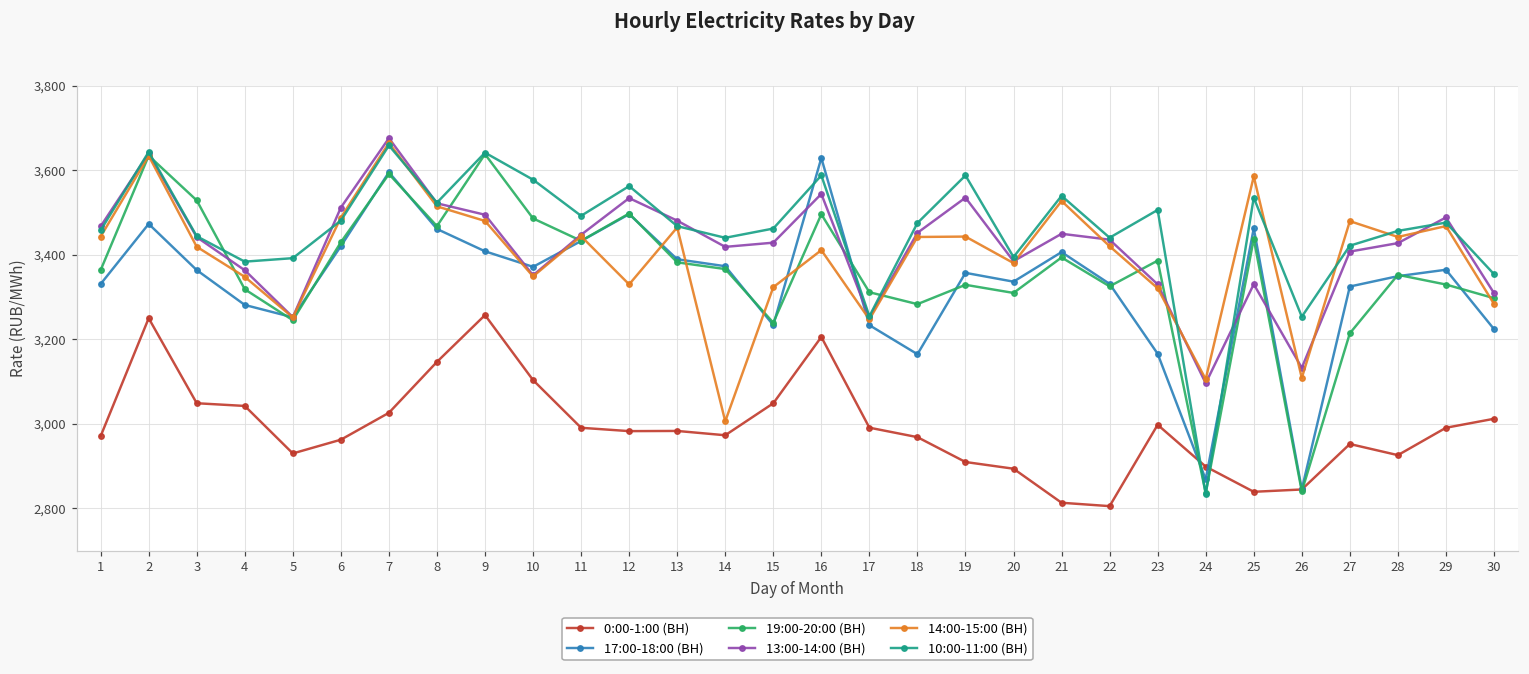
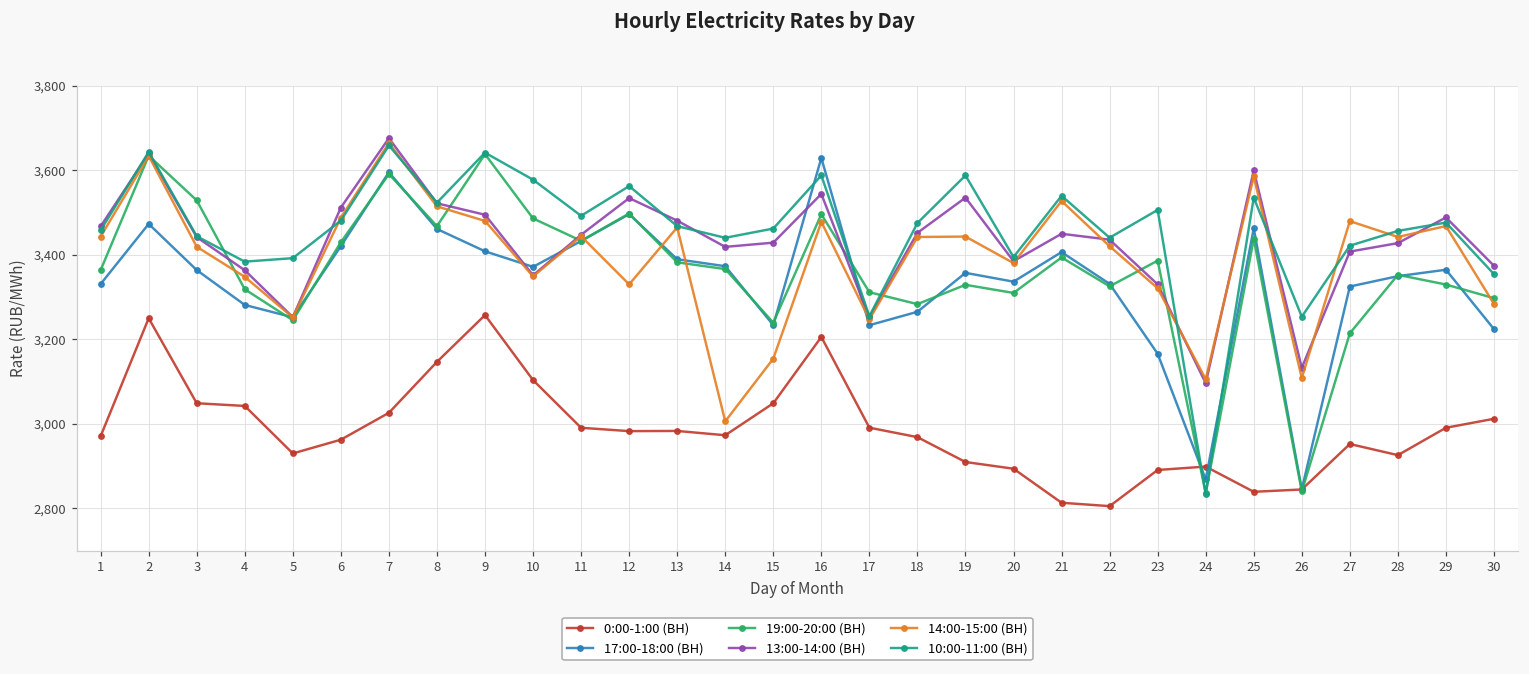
14:00-15:00 (ВН), 15: 3,320 -> 3,150
14:00-15:00 (ВН), 16: 3,410 -> 3,480
17:00-18:00 (ВН), 18: 3,160 -> 3,260
0:00-1:00 (ВН), 23: 3,000 -> 2,890
13:00-14:00 (ВН), 25: 3,330 -> 3,600
13:00-14:00 (ВН), 30: 3,310 -> 3,370
